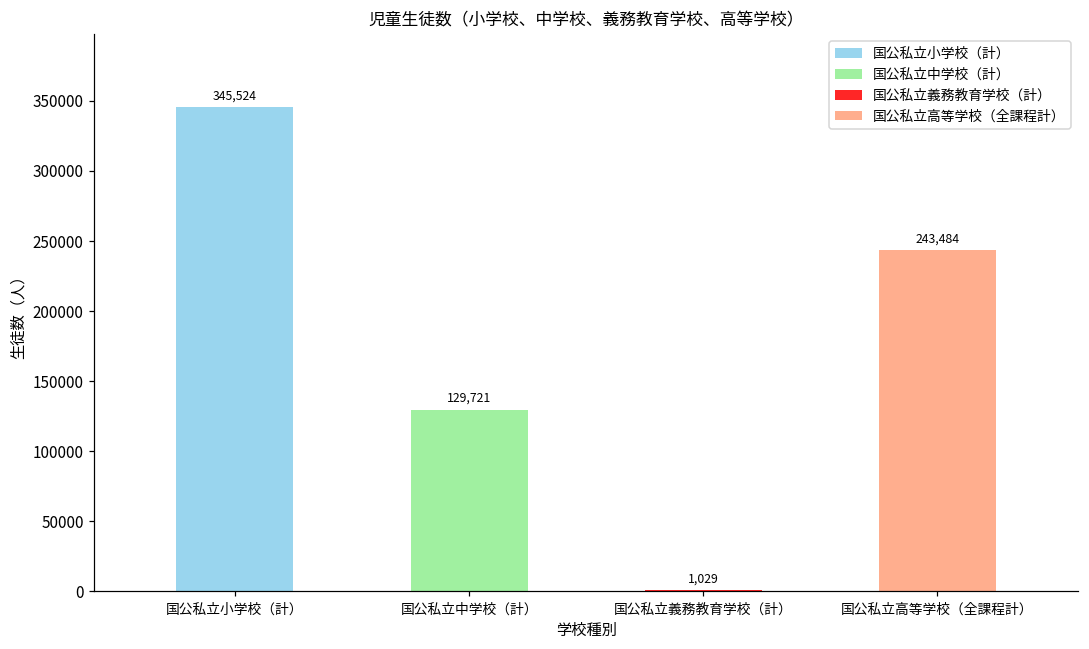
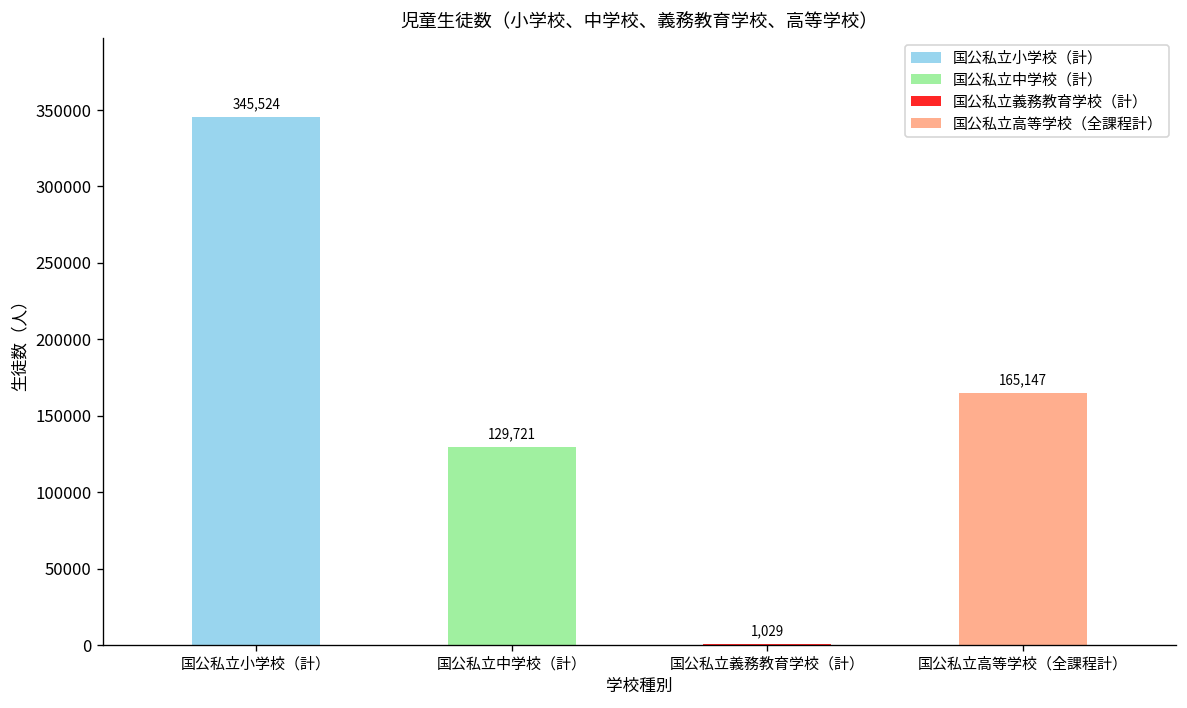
国公私立高等学校（全課程計）: 243,484 -> 165,147
